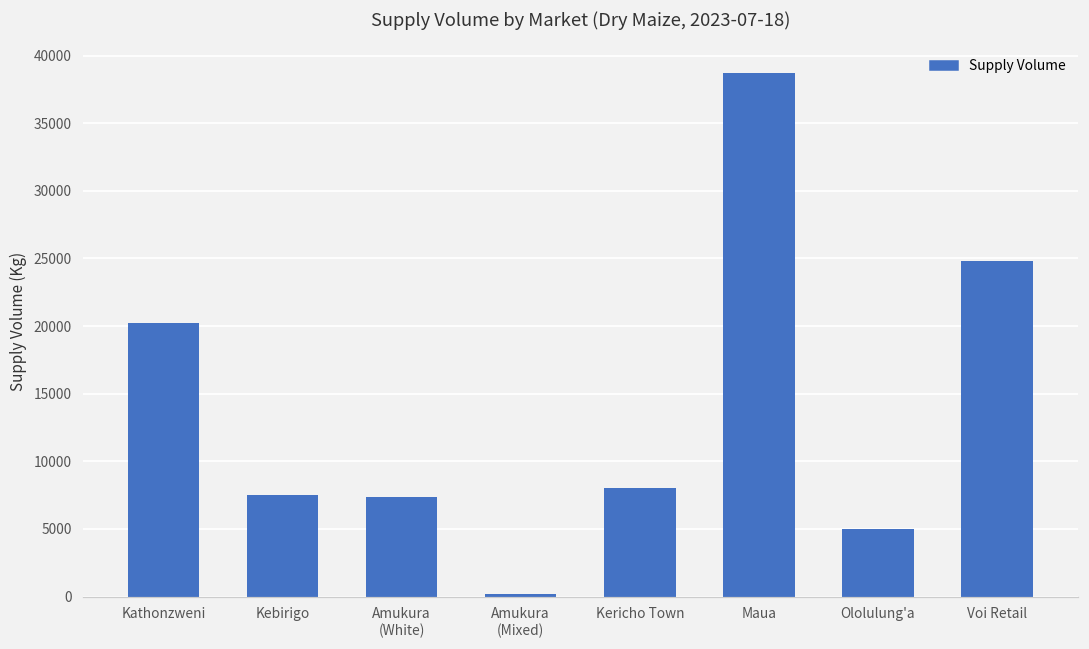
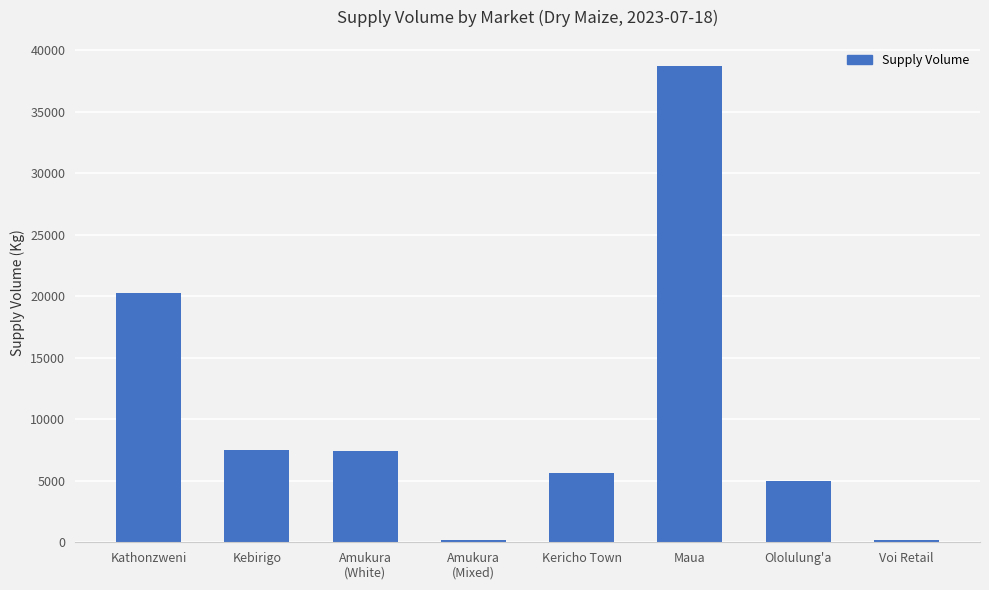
Kericho Town: 8000 -> 5700
Voi Retail: 24800 -> 200
